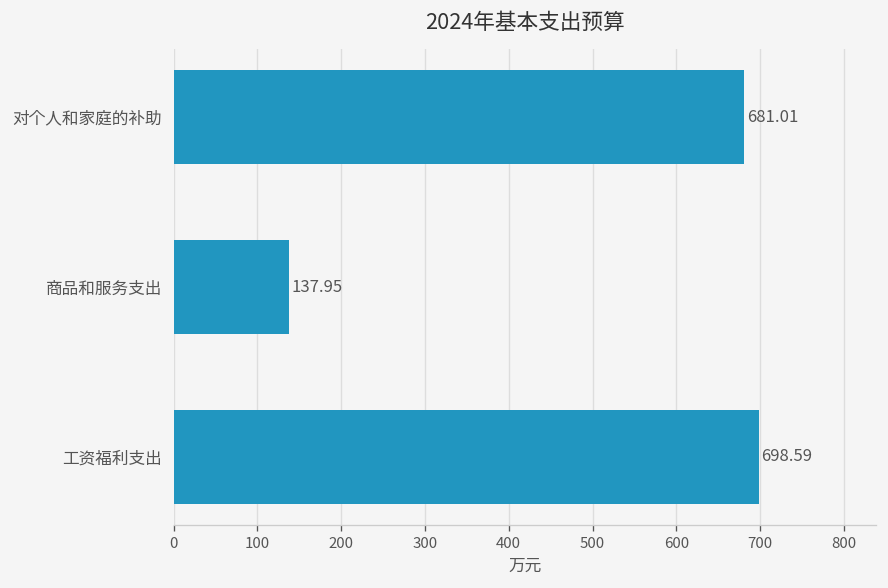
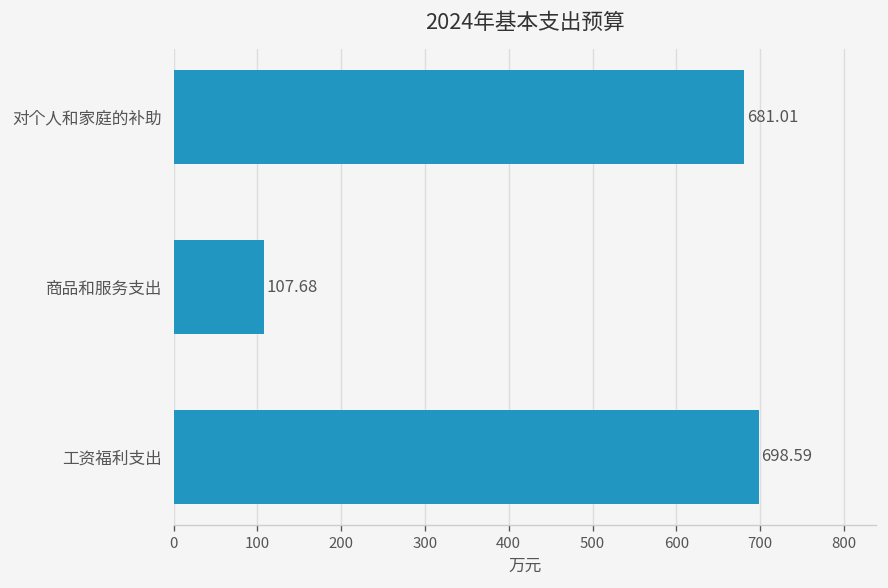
商品和服务支出: 137.95 -> 107.68
